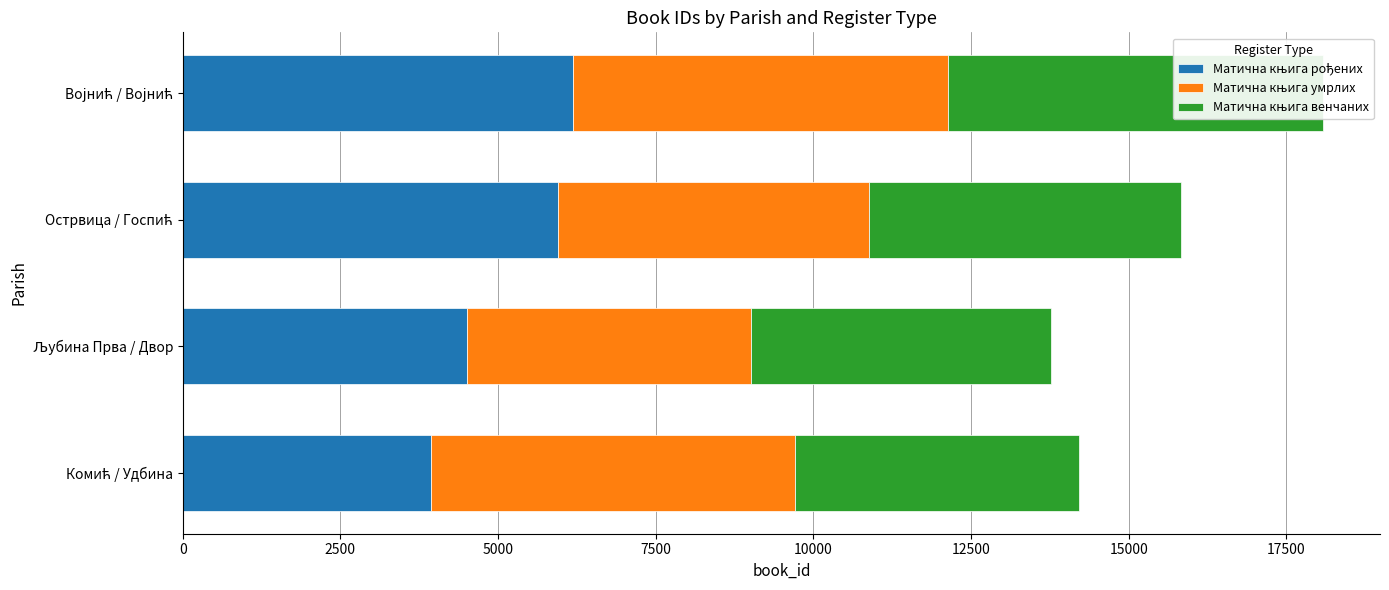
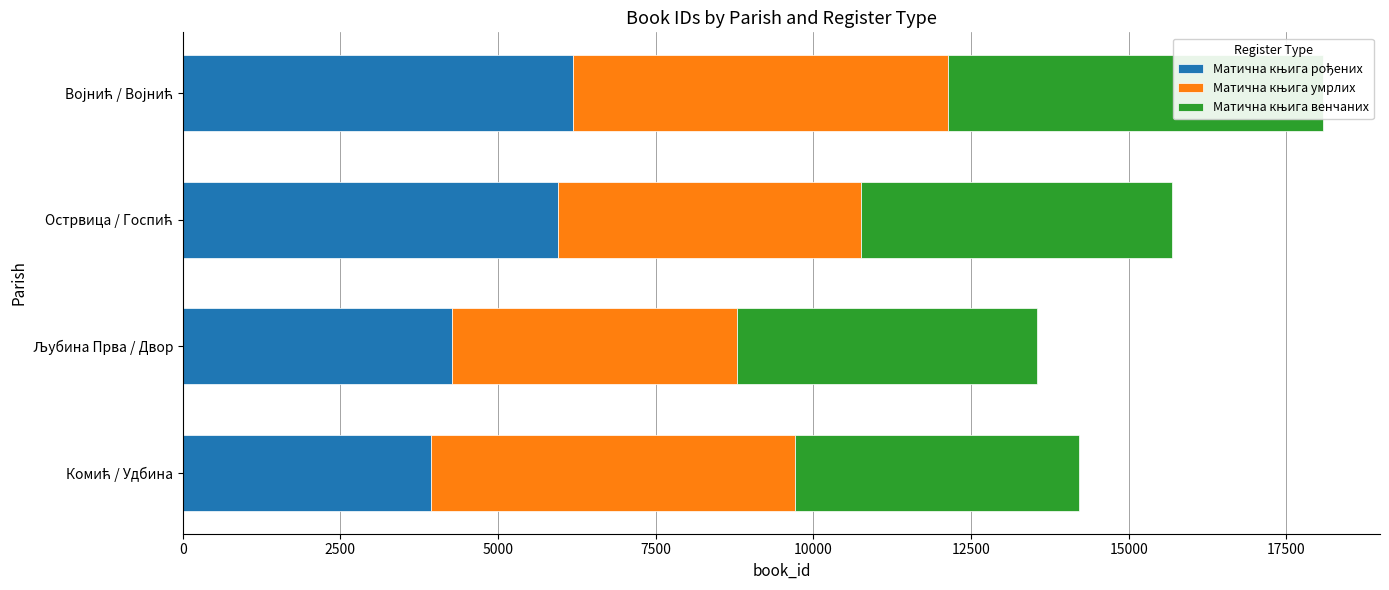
Матична књига умрлих, Острвица / Госпић: 4900 -> 4800
Матична књига рођених, Љубина Прва / Двор: 4500 -> 4300
